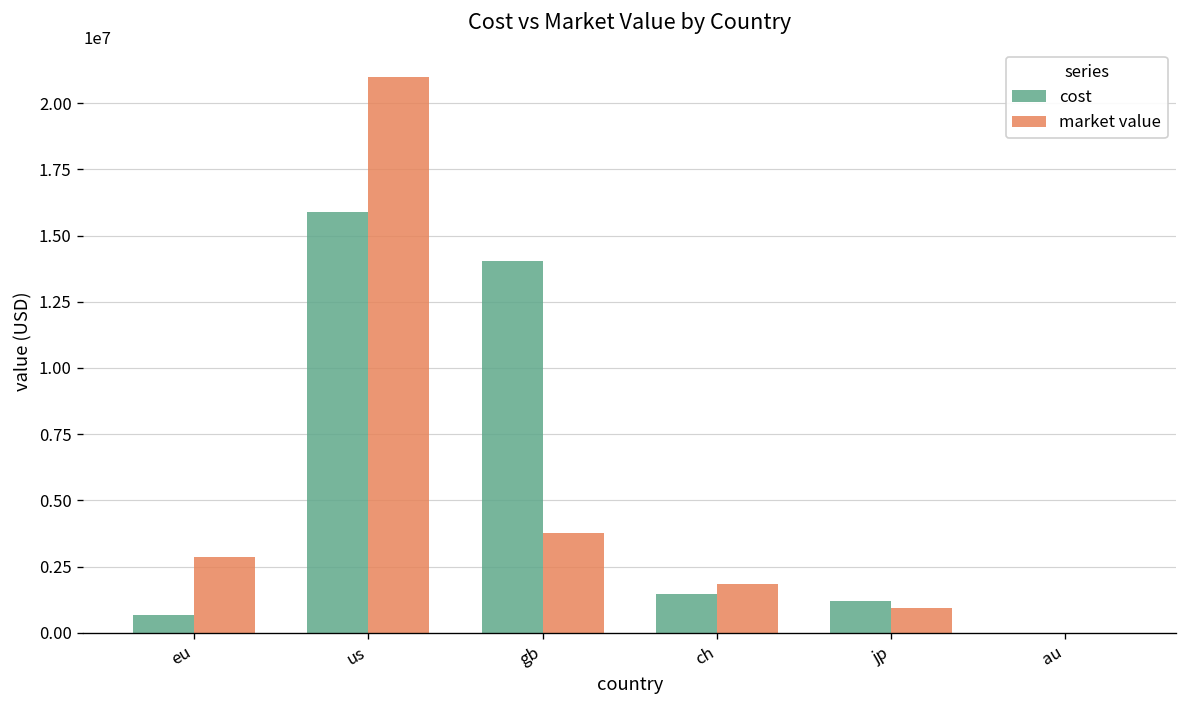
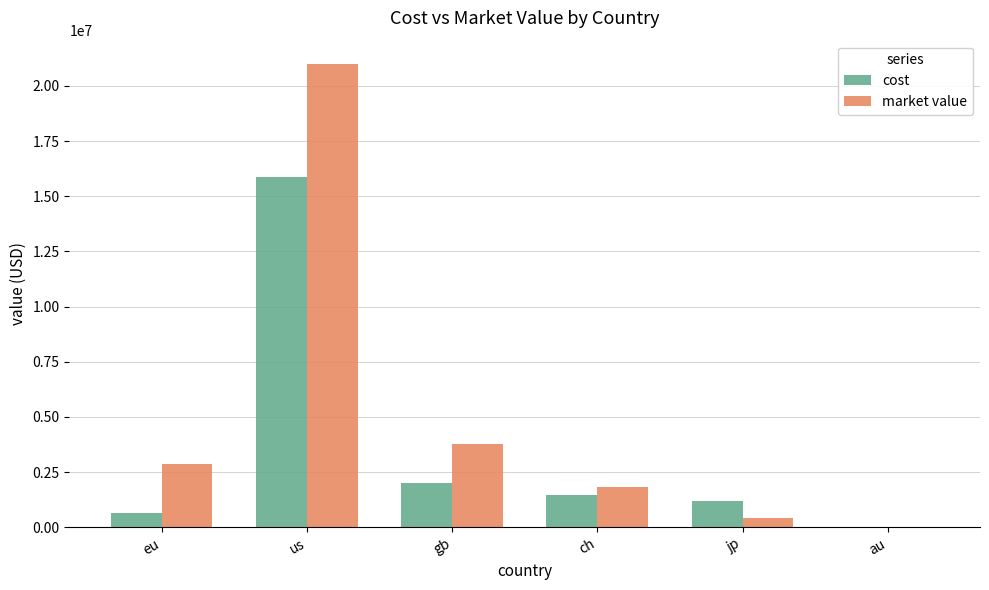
cost, gb: 14000000 -> 2000000
market value, jp: 900000 -> 400000
